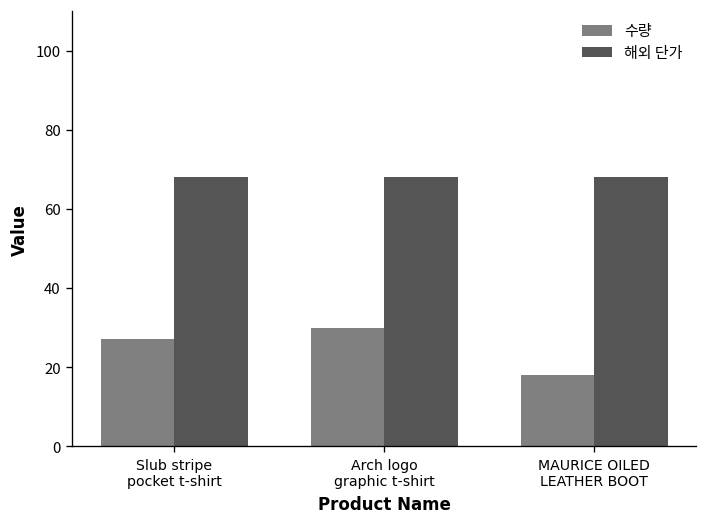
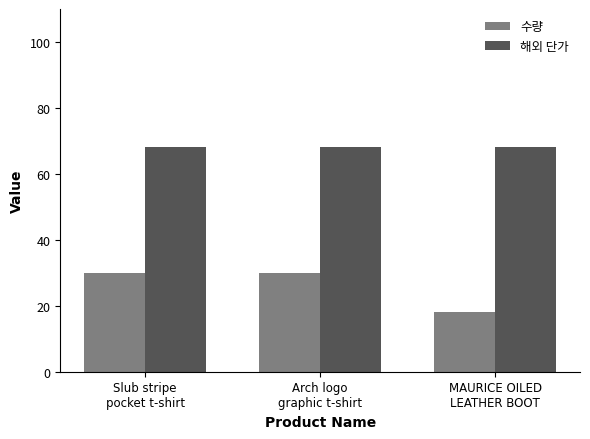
수량, Slub stripe pocket t-shirt: 27 -> 30
